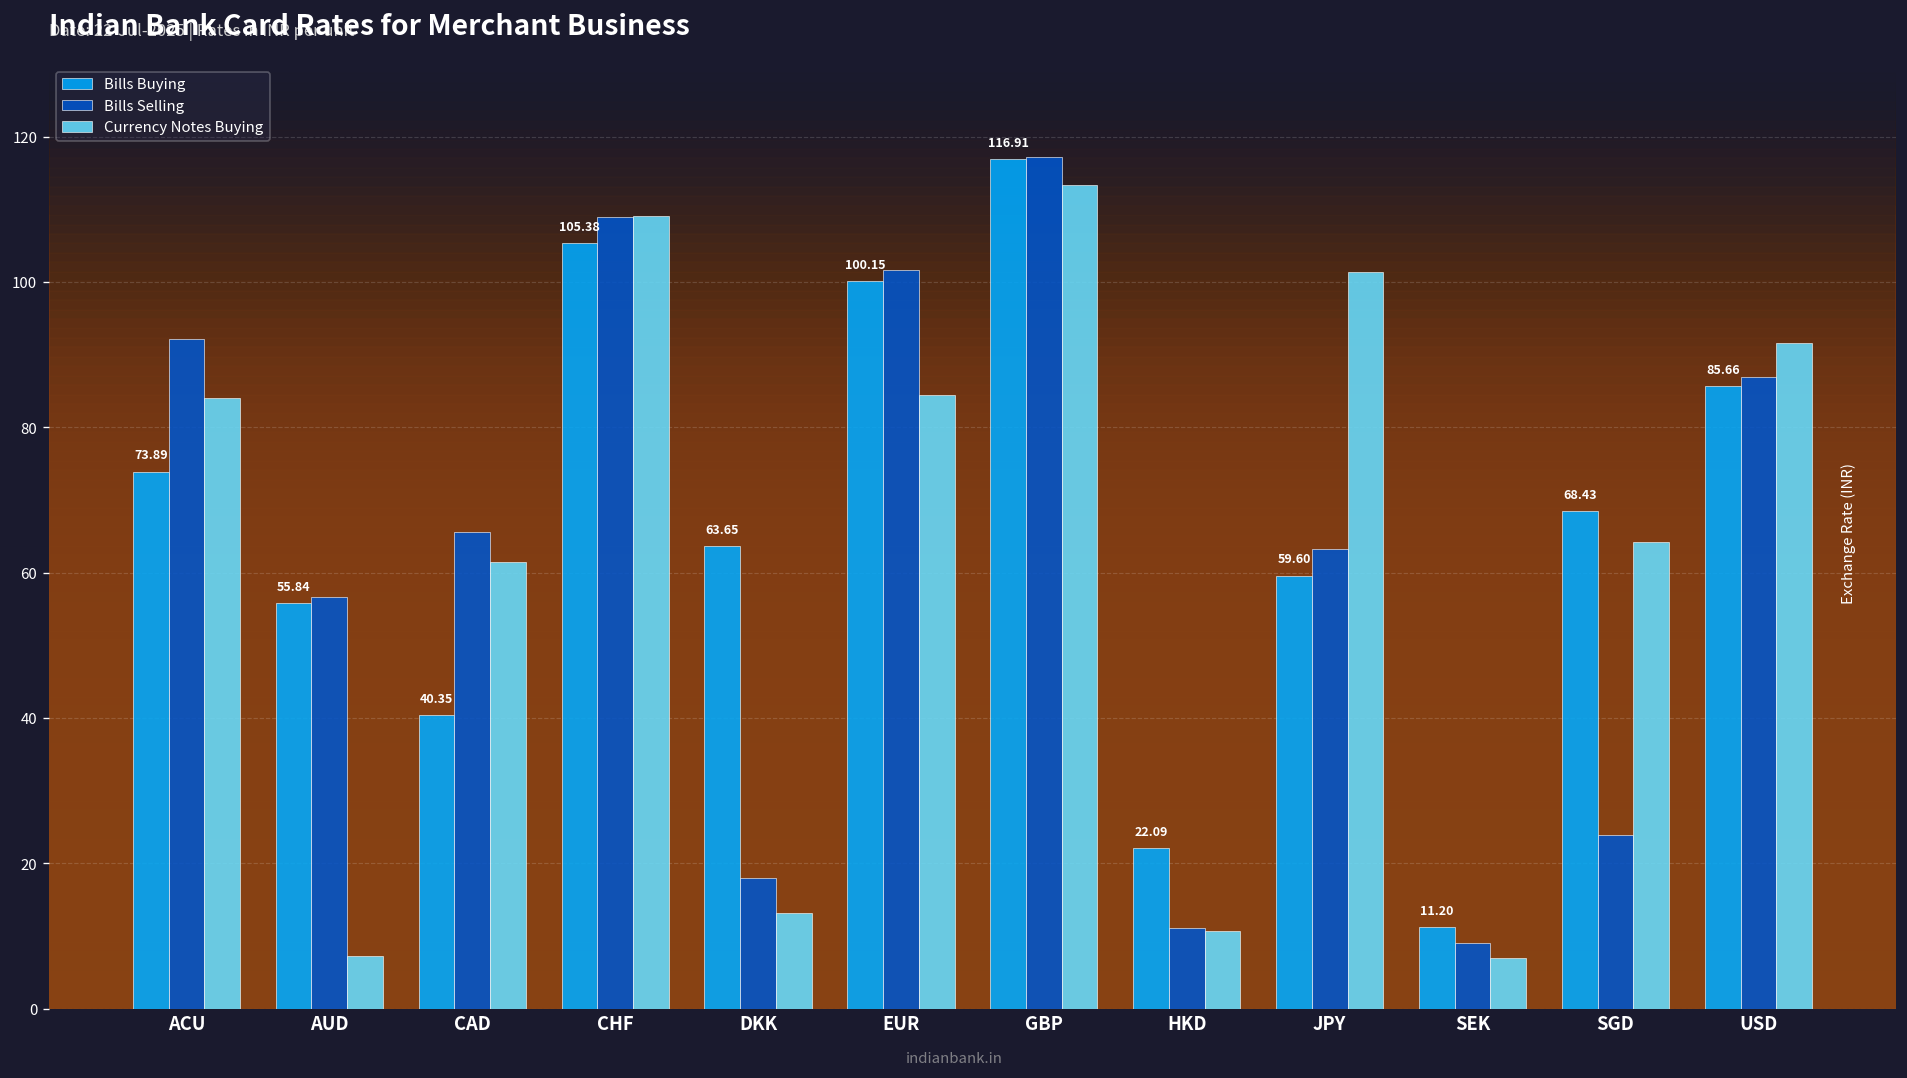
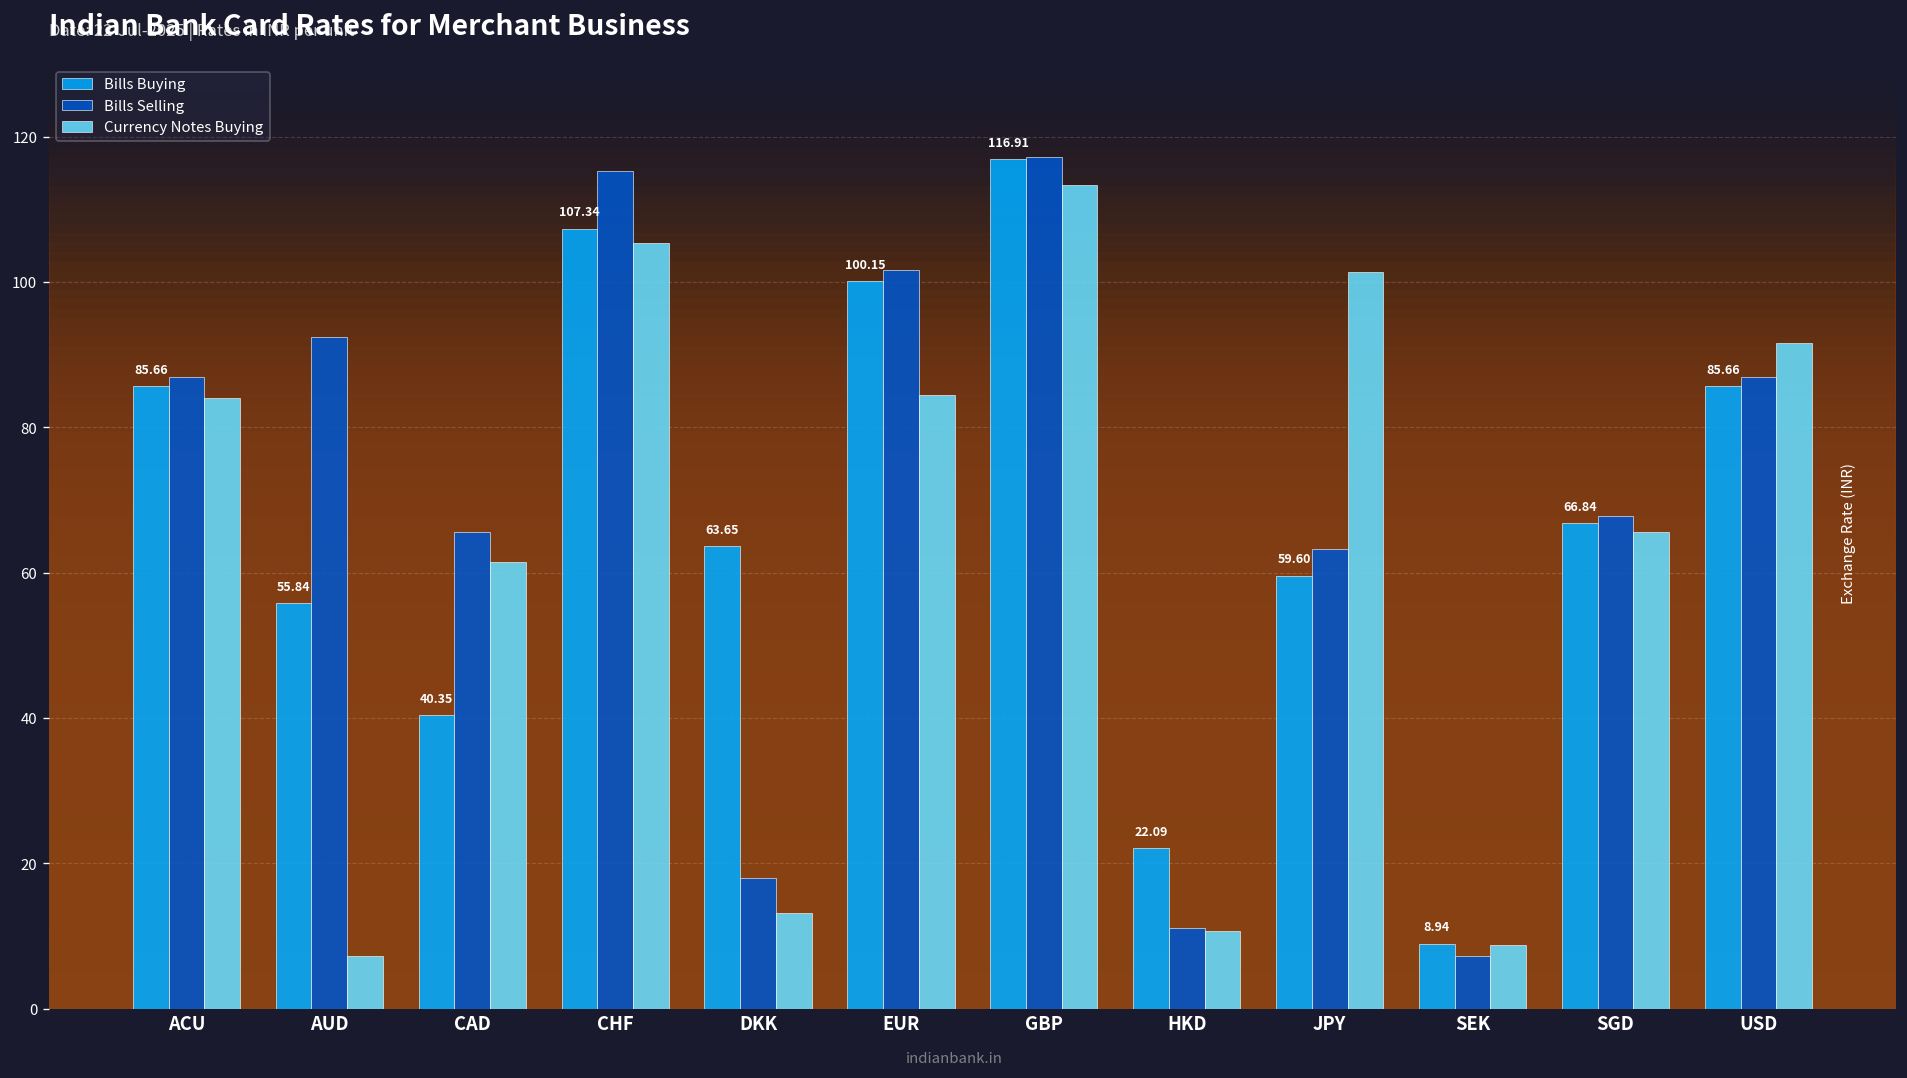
Bills Buying, ACU: 73.89 -> 85.66
Bills Selling, ACU: 92 -> 87
Bills Selling, AUD: 57 -> 92
Bills Buying, CHF: 105.38 -> 107.34
Bills Selling, CHF: 109 -> 115
Currency Notes Buying, CHF: 109 -> 105
Bills Buying, SEK: 11.20 -> 8.94
Bills Selling, SEK: 9 -> 7
Currency Notes Buying, SEK: 7 -> 9
Bills Buying, SGD: 68.43 -> 66.84
Bills Selling, SGD: 24 -> 68
Currency Notes Buying, SGD: 64 -> 66
